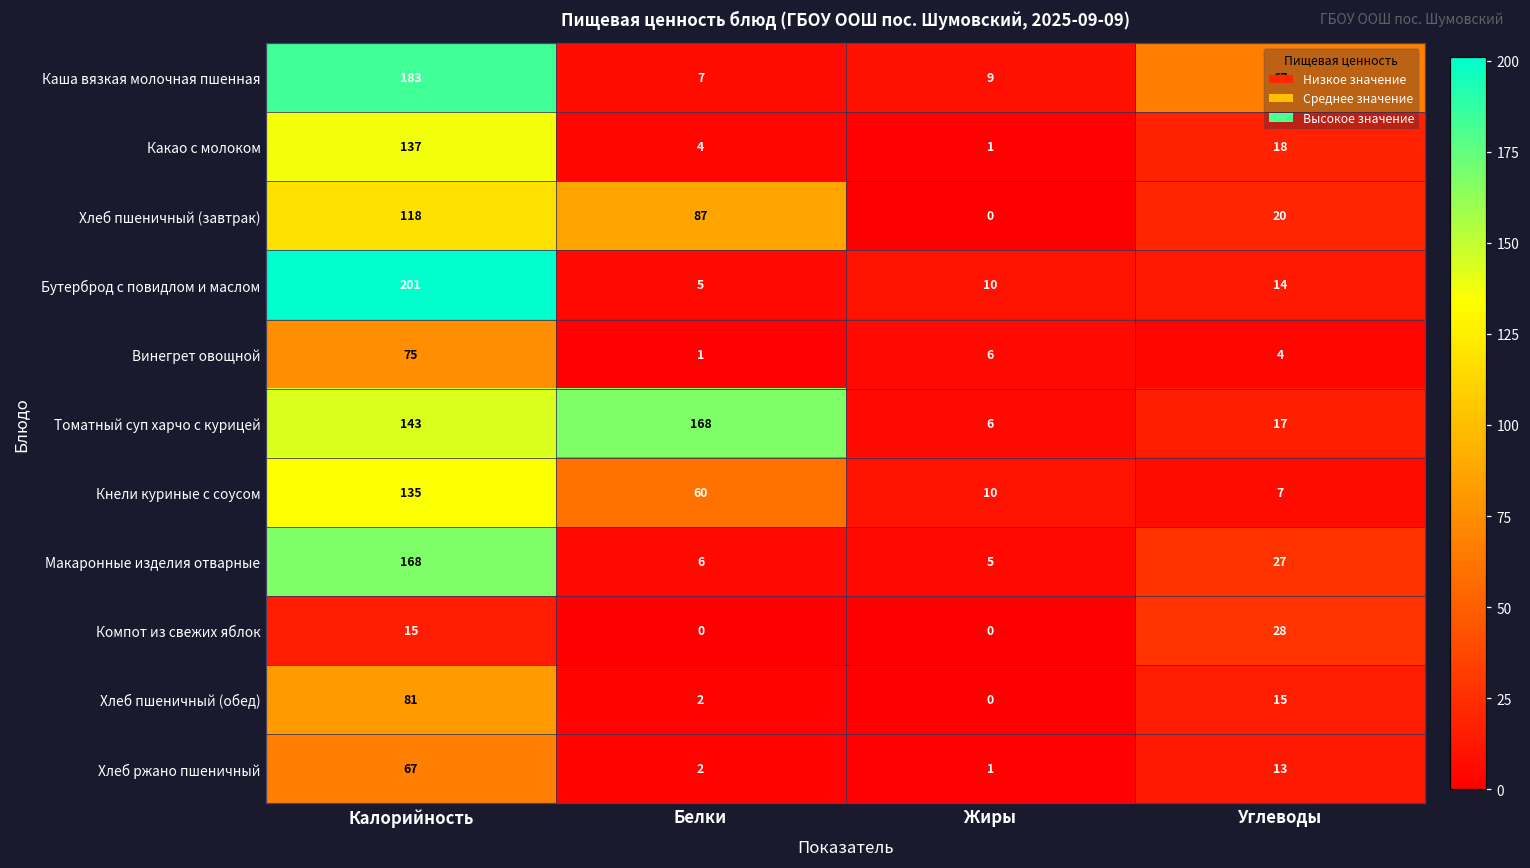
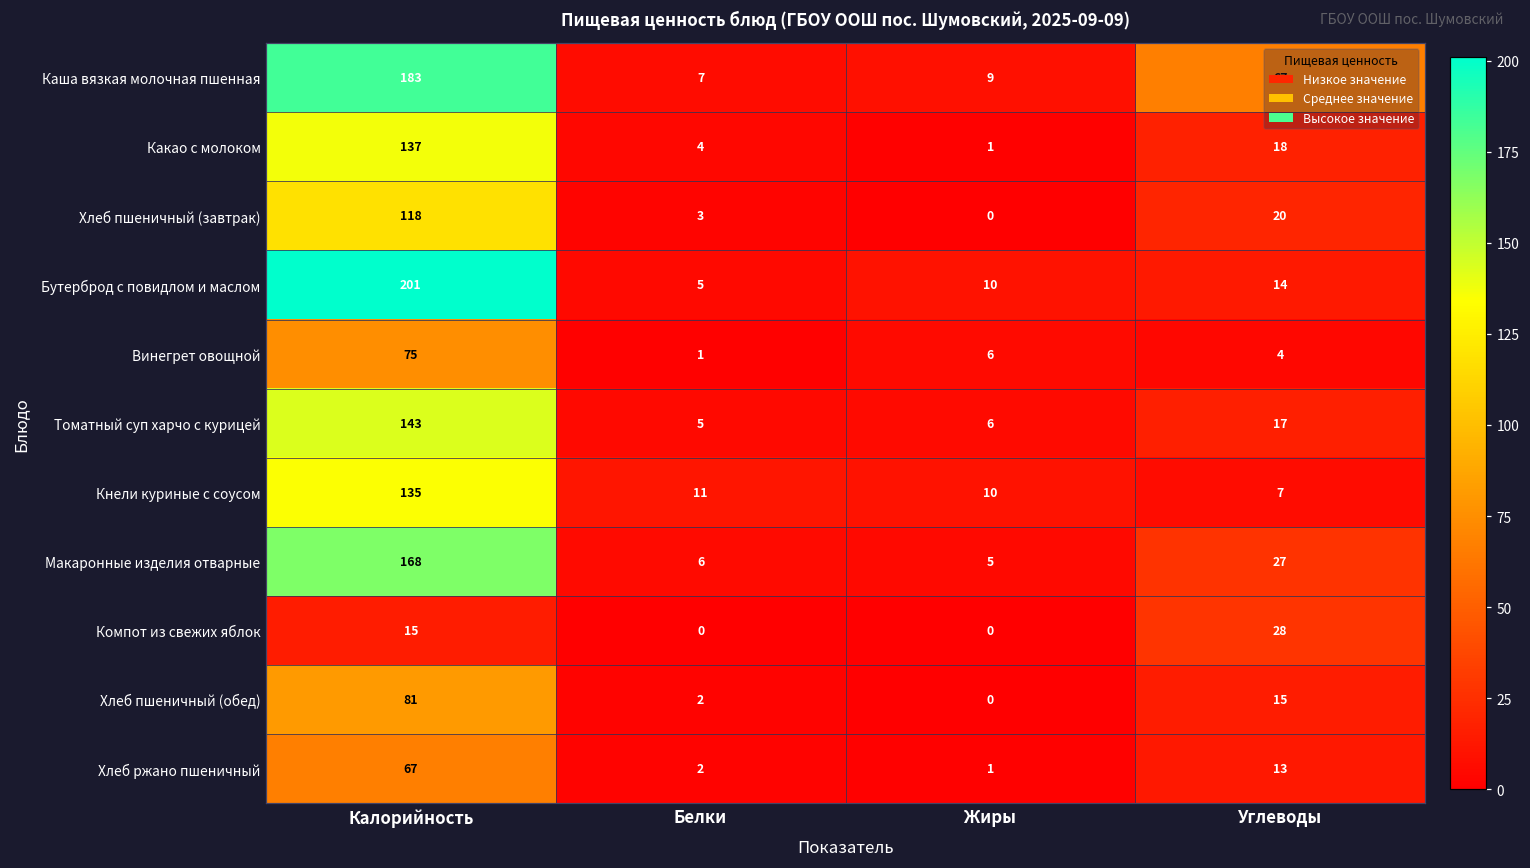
Хлеб пшеничный (завтрак), Белки: 87 -> 3
Томатный суп харчо с курицей, Белки: 168 -> 5
Кнели куриные с соусом, Белки: 60 -> 11
